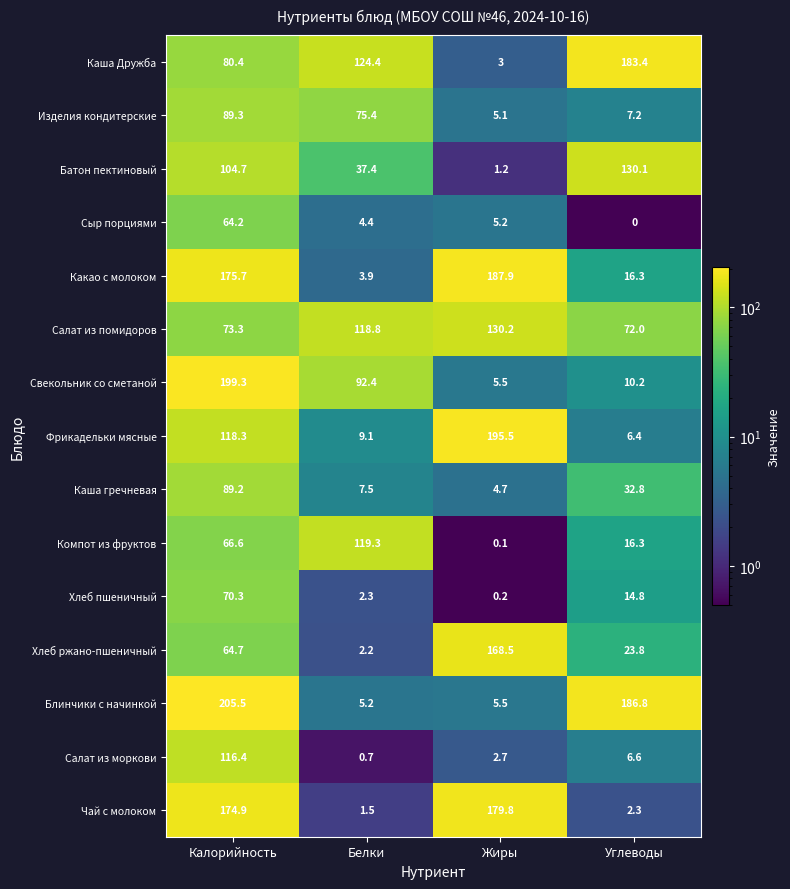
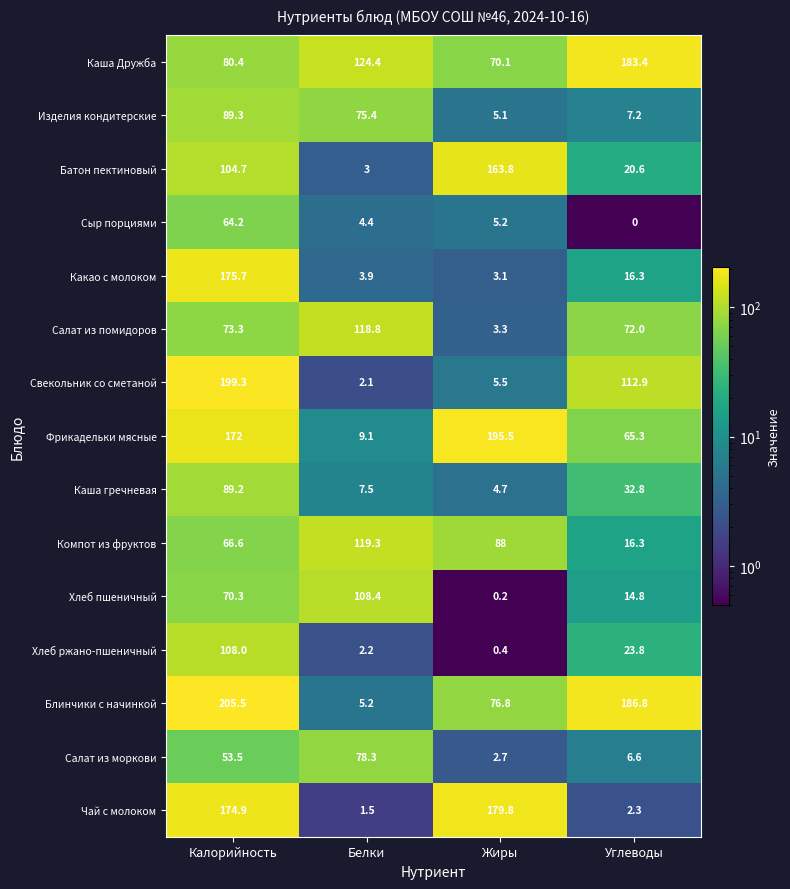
Каша Дружба, Жиры: 3 -> 70.1
Батон пектиновый, Белки: 37.4 -> 3
Батон пектиновый, Жиры: 1.2 -> 163.8
Батон пектиновый, Углеводы: 130.1 -> 20.6
Какао с молоком, Жиры: 187.9 -> 3.1
Салат из помидоров, Жиры: 130.2 -> 3.3
Свекольник со сметаной, Белки: 92.4 -> 2.1
Свекольник со сметаной, Углеводы: 10.2 -> 112.9
Фрикадельки мясные, Калорийность: 118.3 -> 172
Фрикадельки мясные, Углеводы: 6.4 -> 65.3
Компот из фруктов, Жиры: 0.1 -> 88
Хлеб пшеничный, Белки: 2.3 -> 108.4
Хлеб ржано-пшеничный, Калорийность: 64.7 -> 108.0
Хлеб ржано-пшеничный, Жиры: 168.5 -> 0.4
Блинчики с начинкой, Жиры: 5.5 -> 76.8
Салат из моркови, Калорийность: 116.4 -> 53.5
Салат из моркови, Белки: 0.7 -> 78.3
